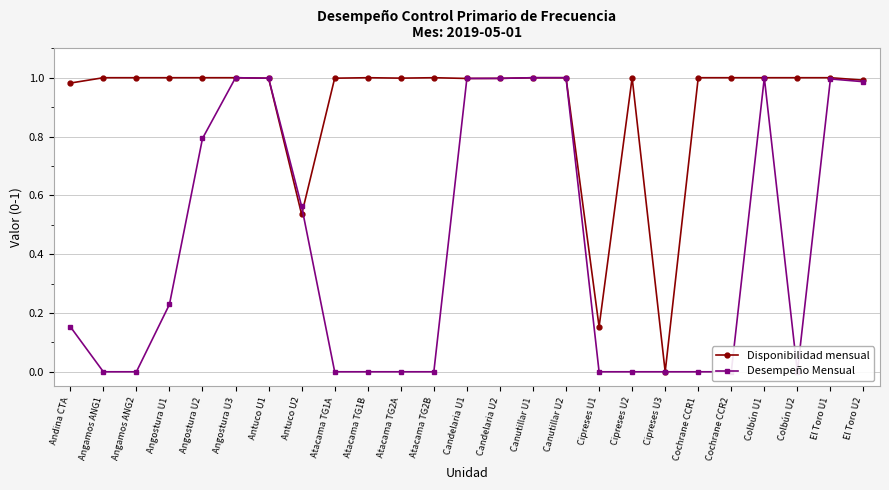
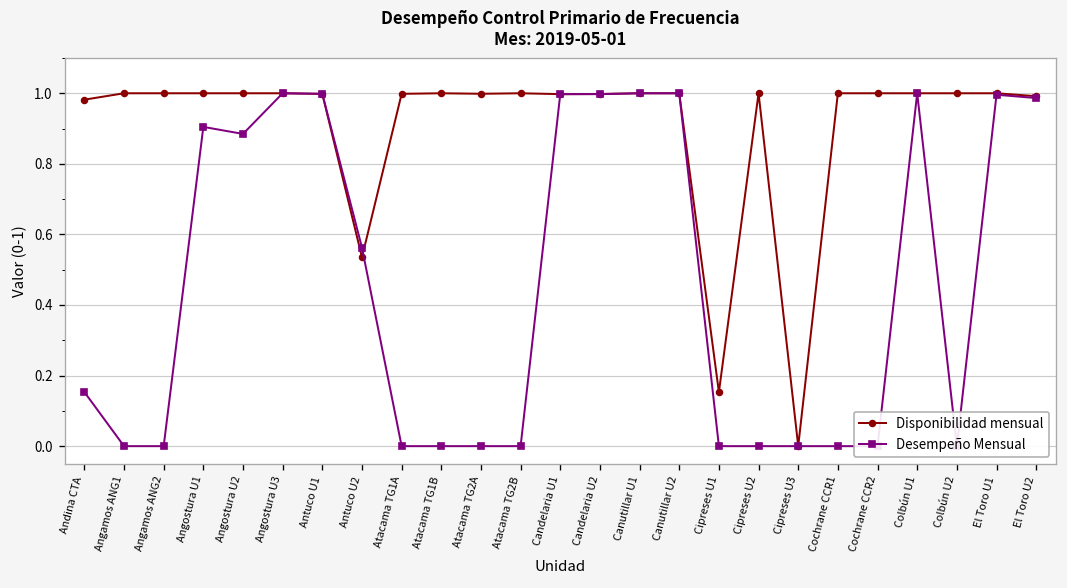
Desempeño Mensual, Angostura U1: 0.23 -> 0.90
Desempeño Mensual, Angostura U2: 0.79 -> 0.88
